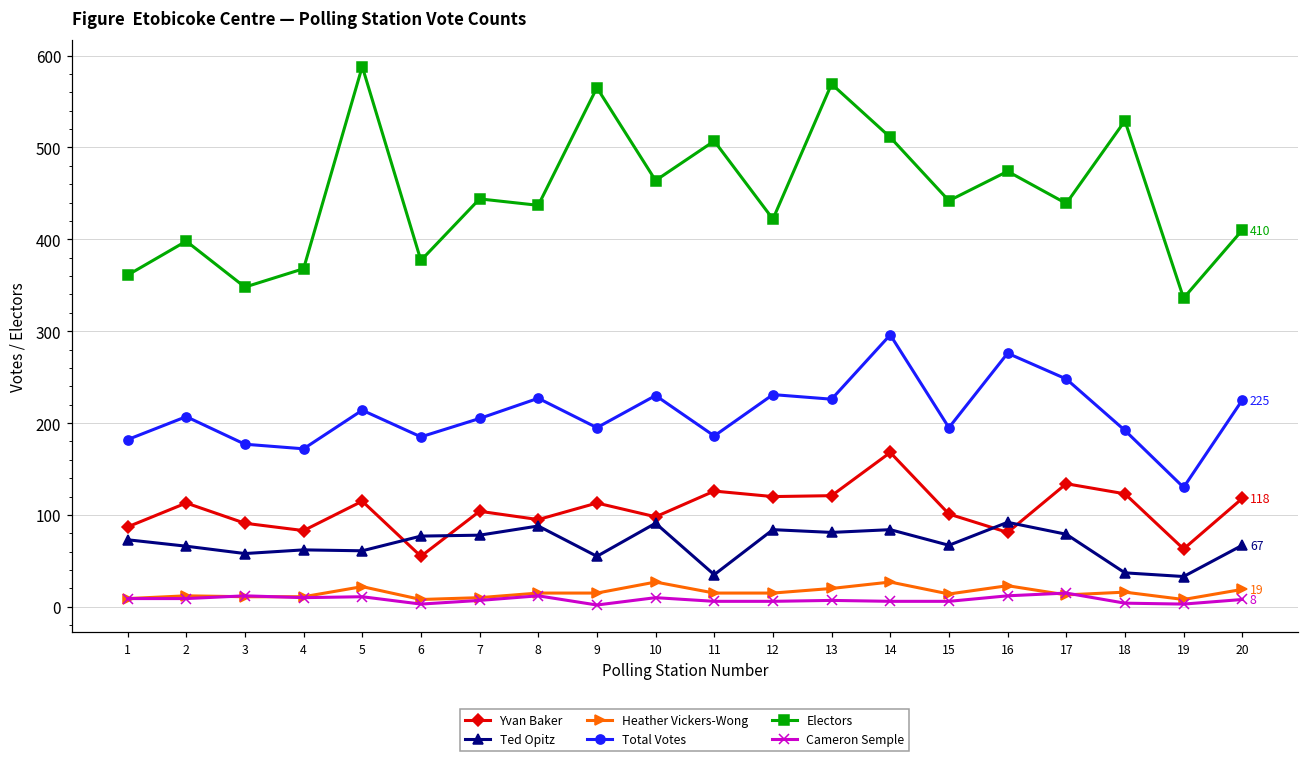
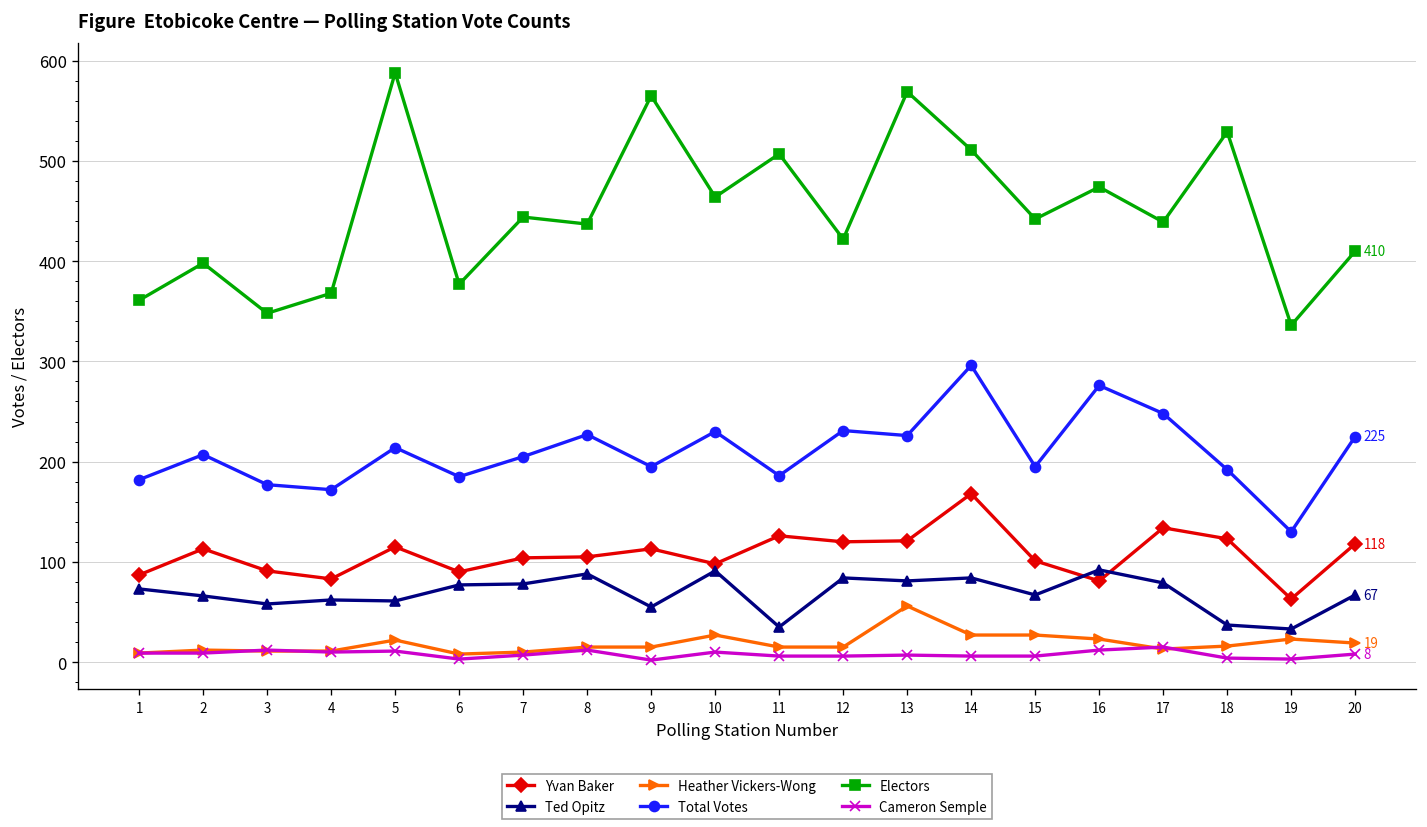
Yvan Baker, 6: 60 -> 90
Yvan Baker, 8: 100 -> 110
Heather Vickers-Wong, 13: 20 -> 60
Heather Vickers-Wong, 15: 10 -> 30
Heather Vickers-Wong, 19: 10 -> 20
